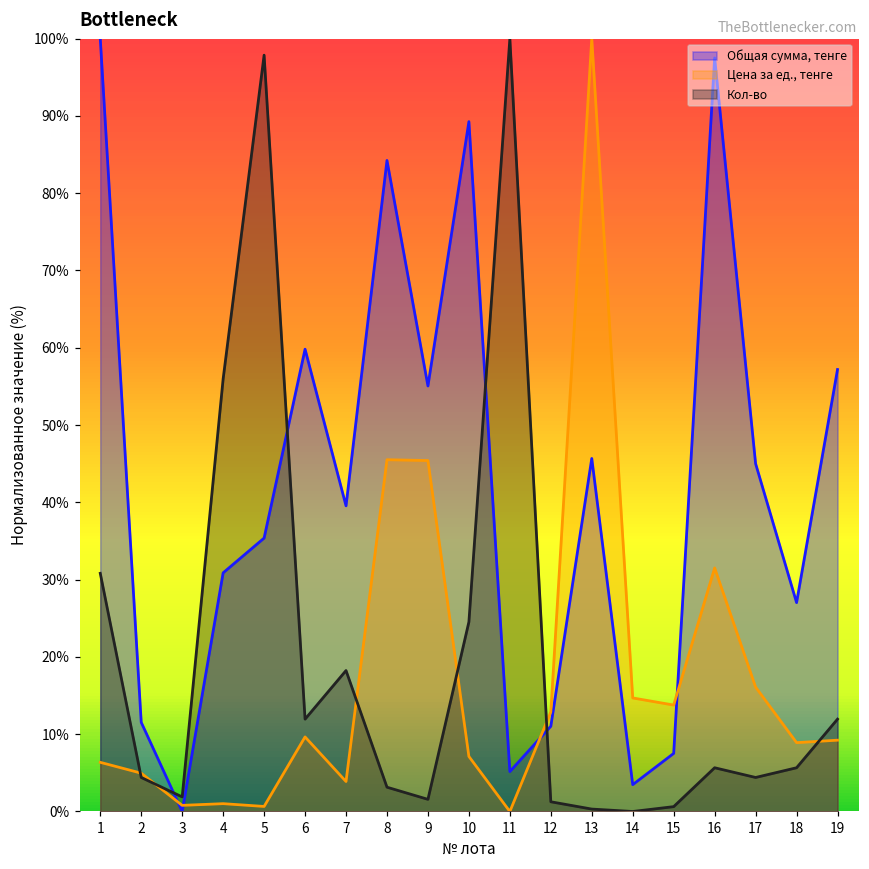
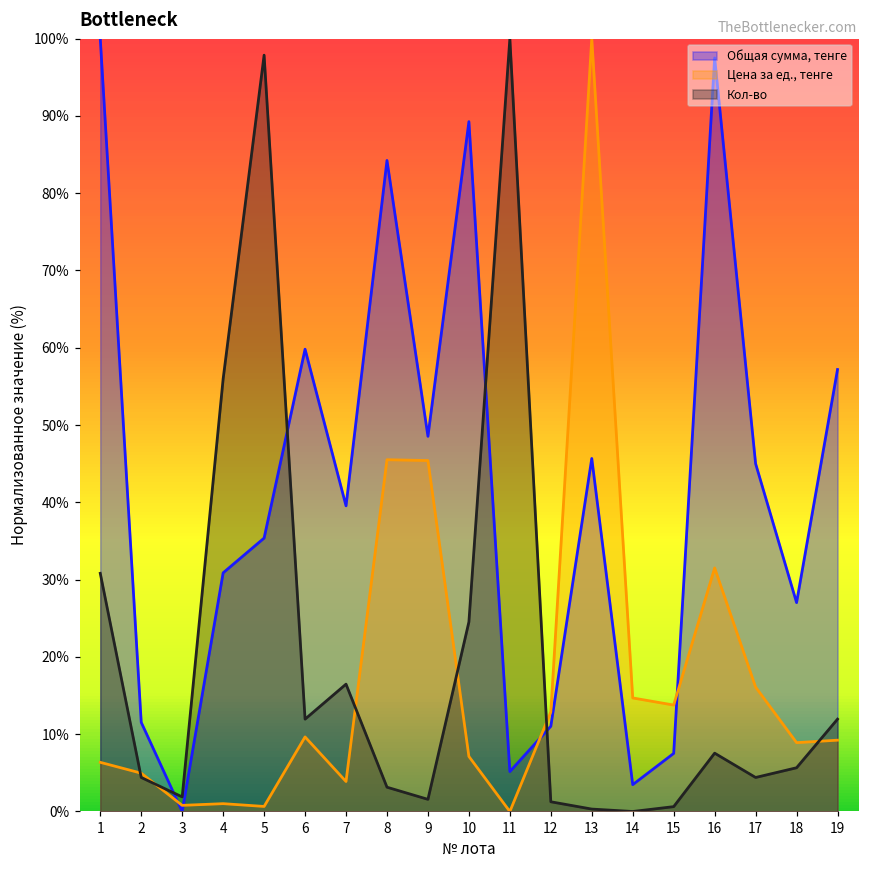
Кол-во, 7: 18% -> 16%
Общая сумма, тенге, 9: 55% -> 49%
Кол-во, 16: 6% -> 8%
